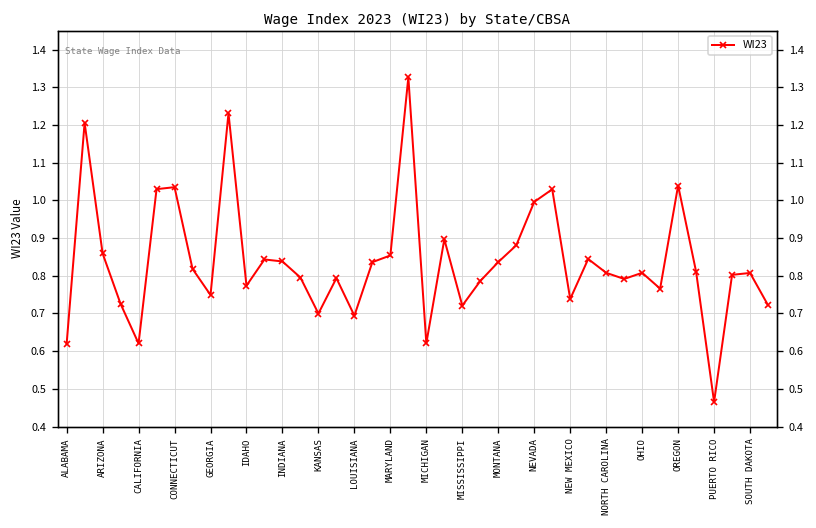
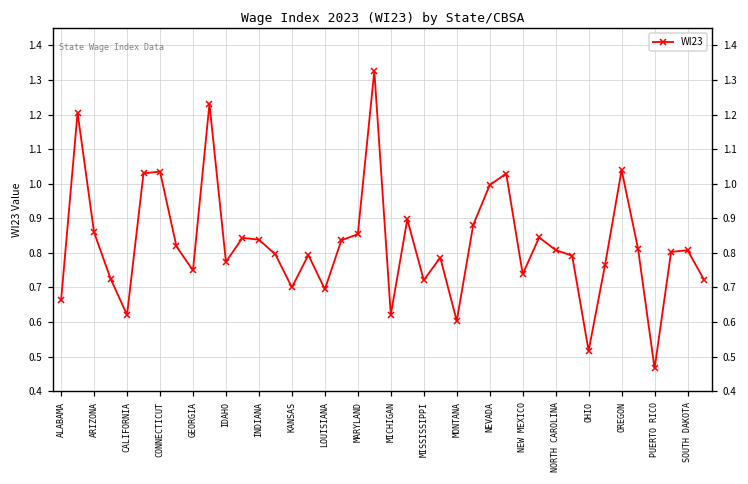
ALABAMA: 0.62 -> 0.66
MONTANA: 0.84 -> 0.60
OHIO: 0.81 -> 0.52
